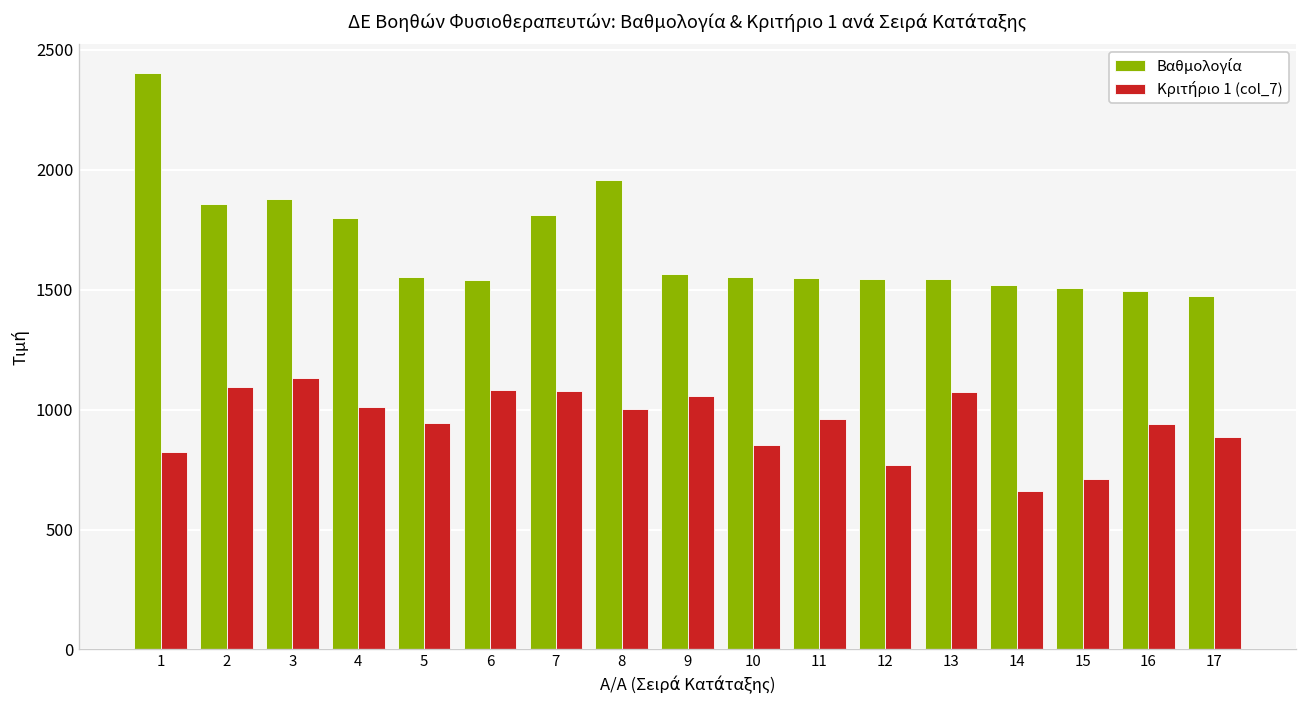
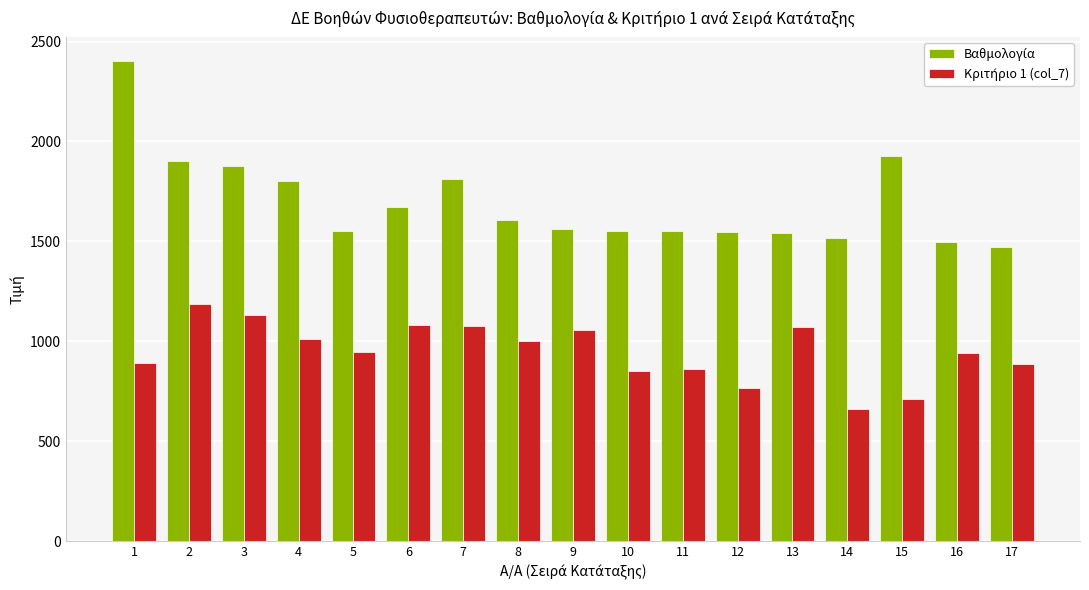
Κριτήριο 1 (col_7), 1: 830 -> 890
Βαθμολογία, 2: 1860 -> 1900
Κριτήριο 1 (col_7), 2: 1090 -> 1190
Βαθμολογία, 6: 1540 -> 1670
Βαθμολογία, 8: 1960 -> 1610
Κριτήριο 1 (col_7), 11: 960 -> 860
Βαθμολογία, 15: 1510 -> 1930
